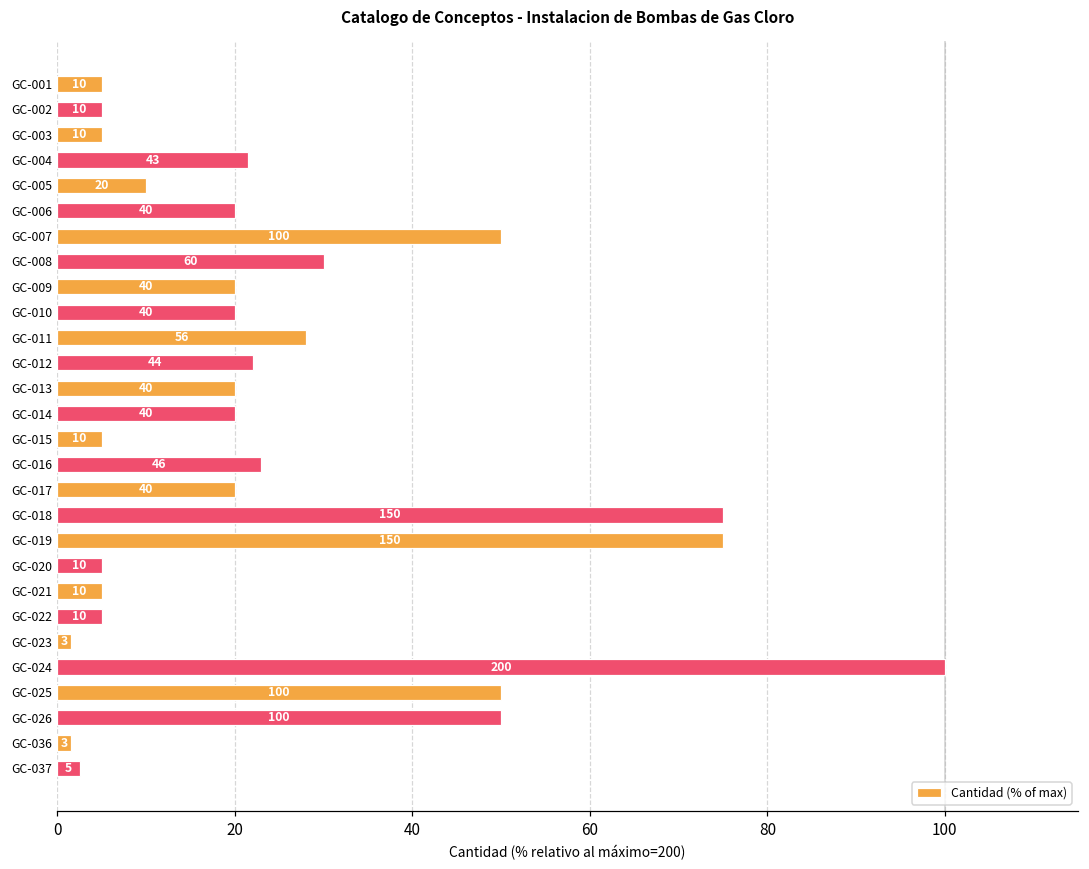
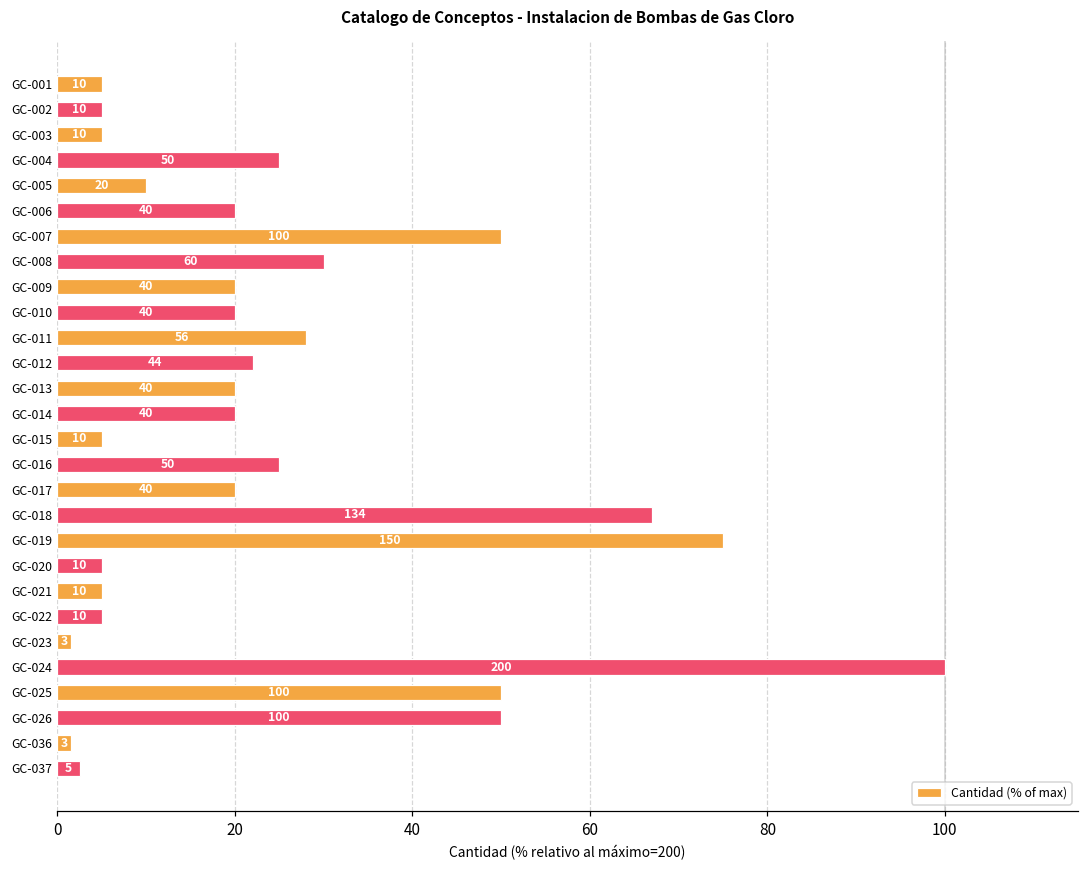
GC-004: 43 -> 50
GC-016: 46 -> 50
GC-018: 150 -> 134
